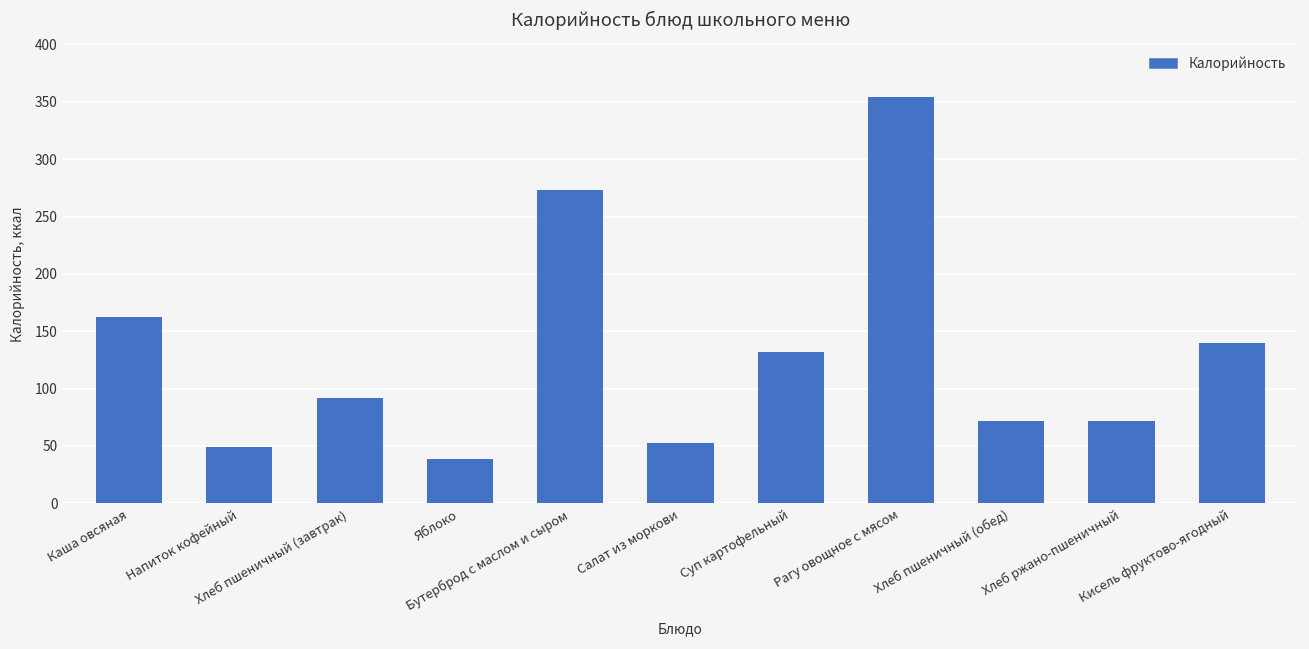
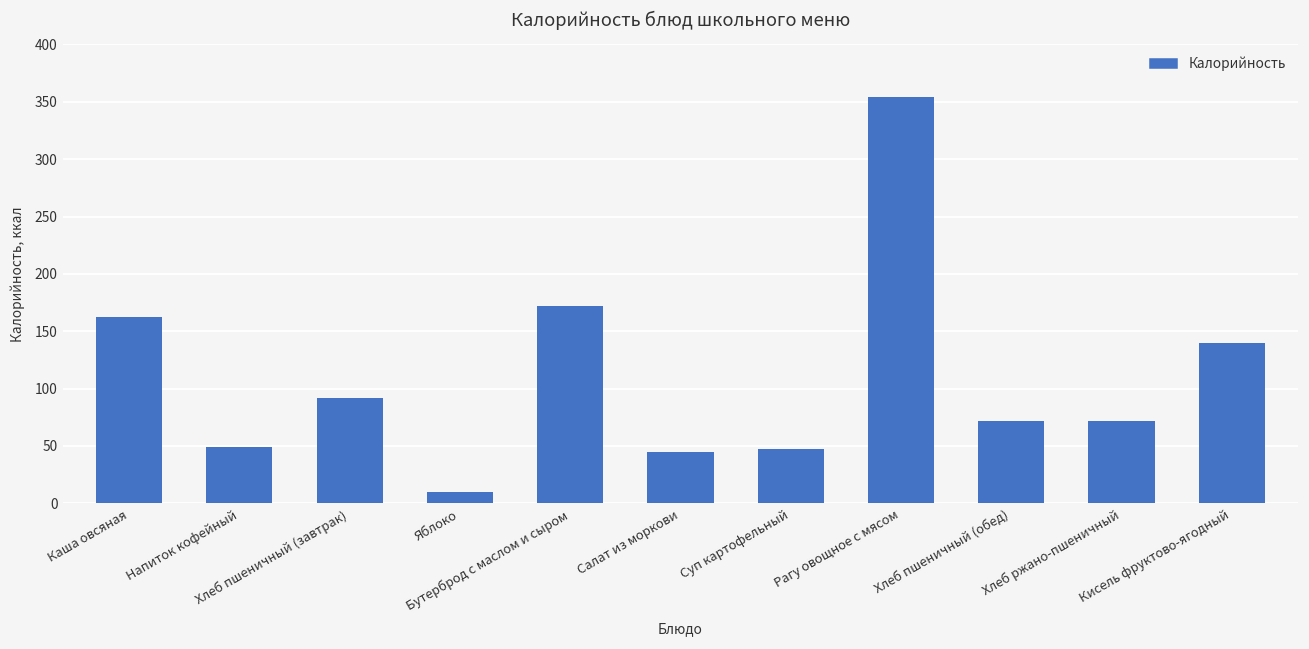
Яблоко: 39 -> 10
Бутерброд с маслом и сыром: 273 -> 172
Салат из моркови: 53 -> 45
Суп картофельный: 132 -> 47
